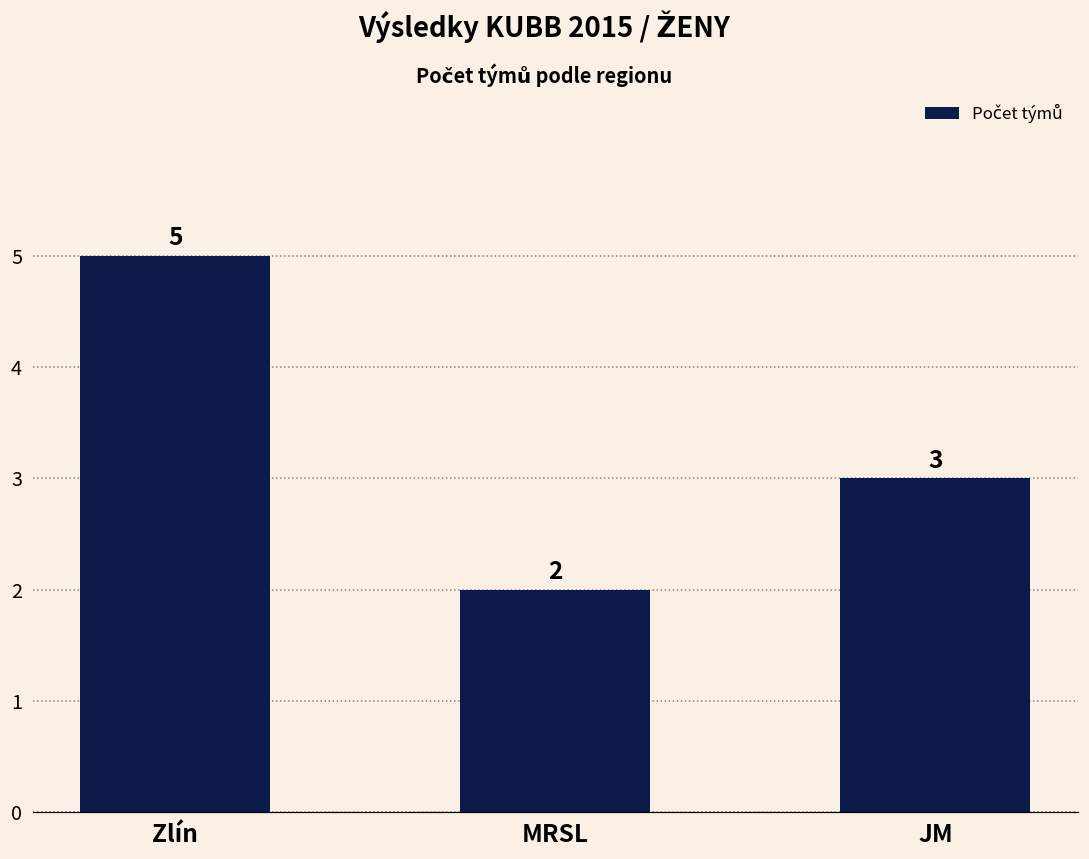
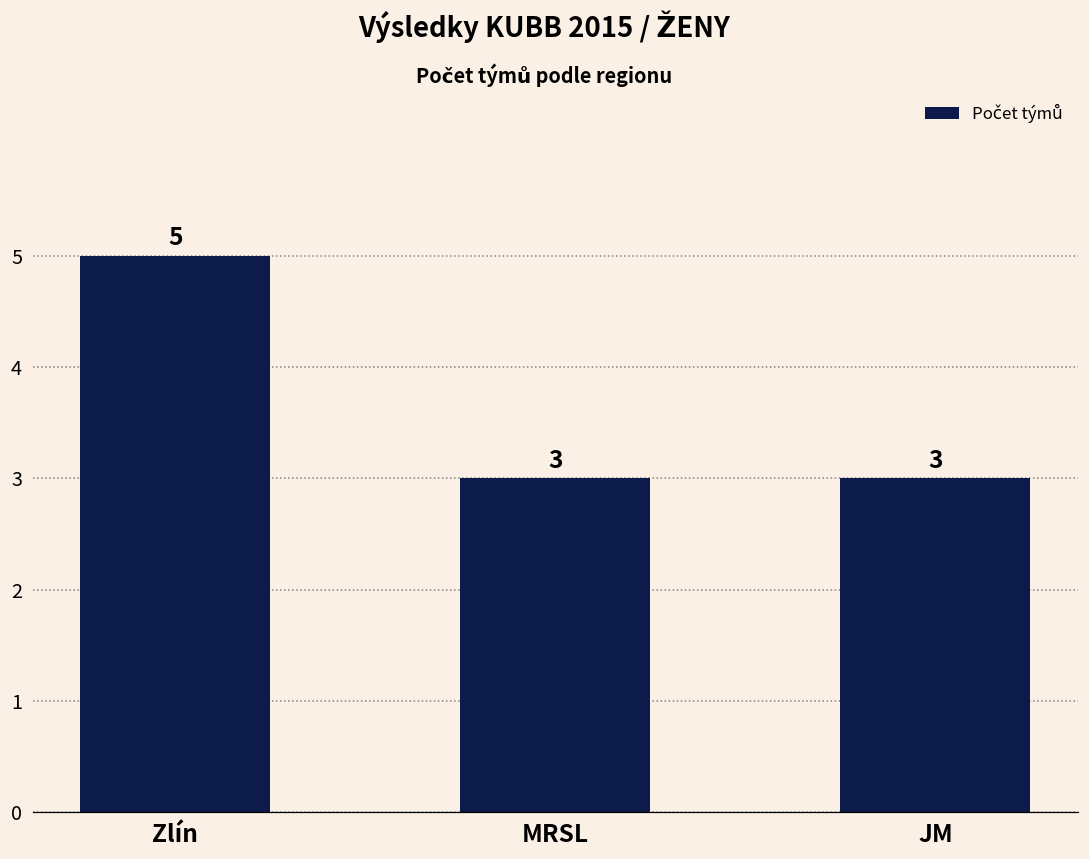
MRSL: 2 -> 3
